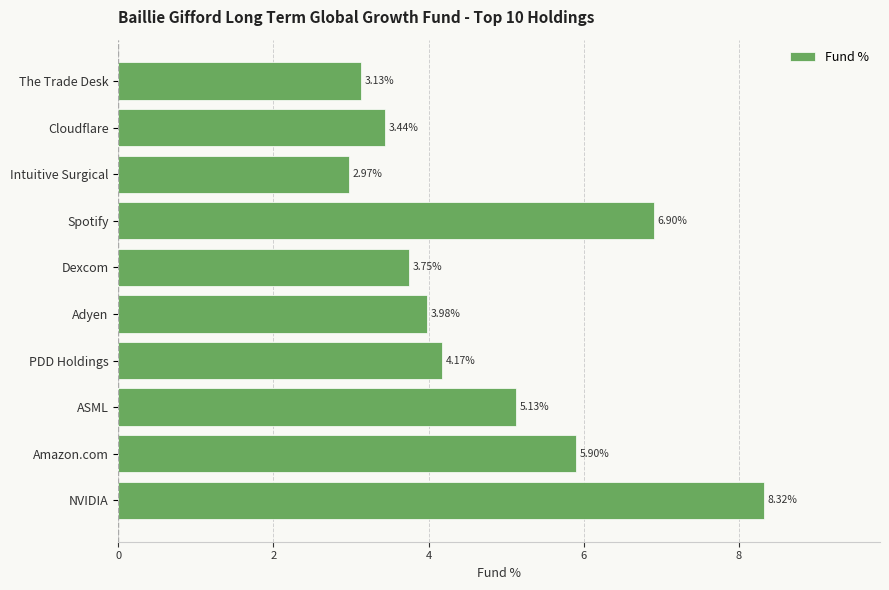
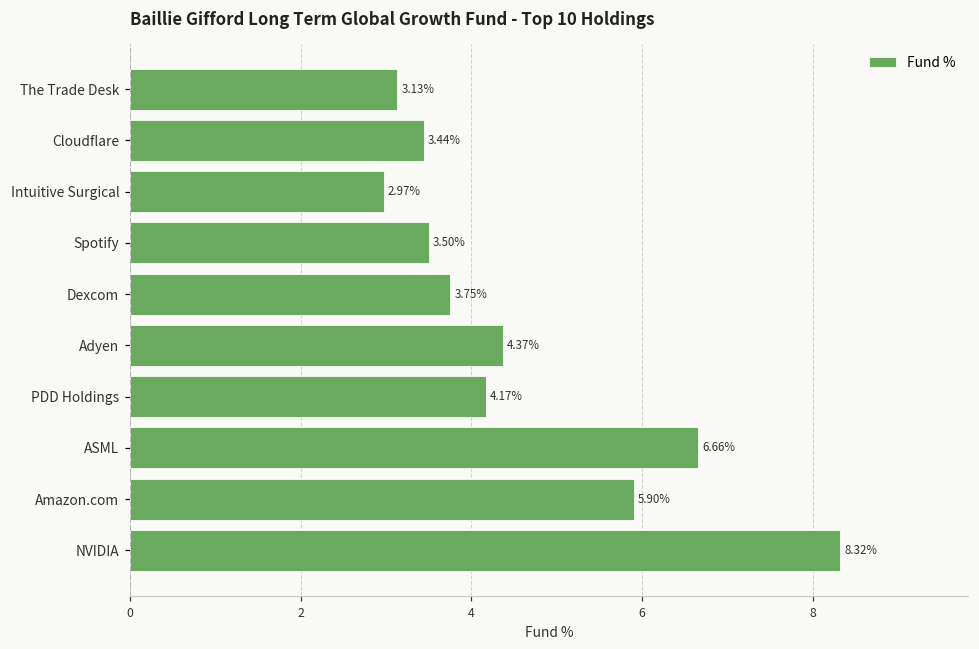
Spotify: 6.90% -> 3.50%
Adyen: 3.98% -> 4.37%
ASML: 5.13% -> 6.66%
